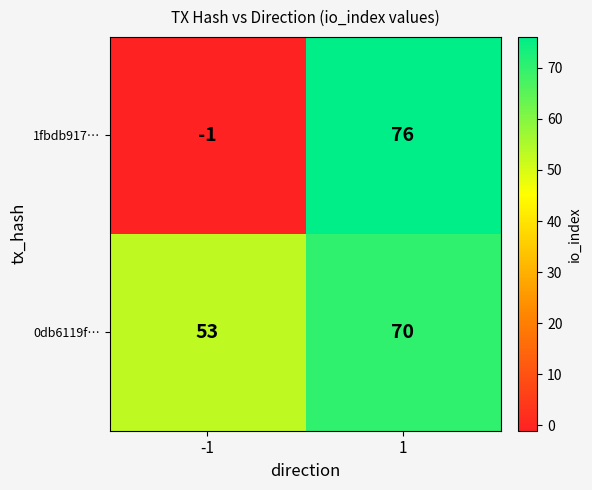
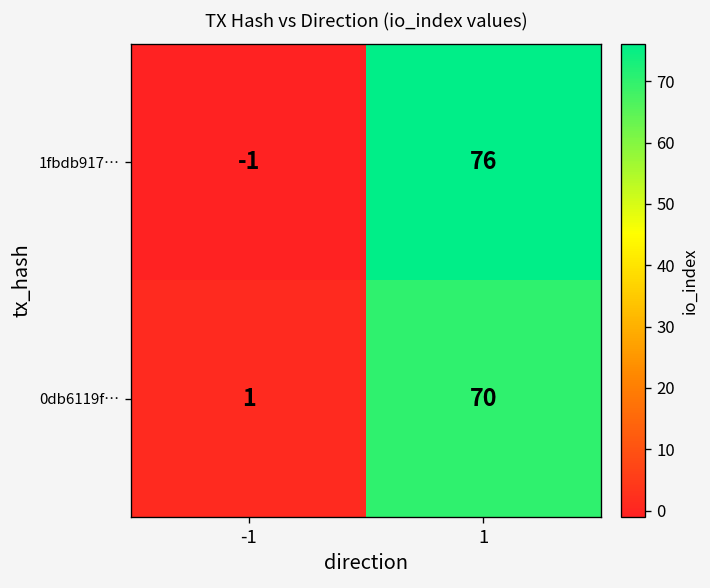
0db6119f…, -1: 53 -> 1
